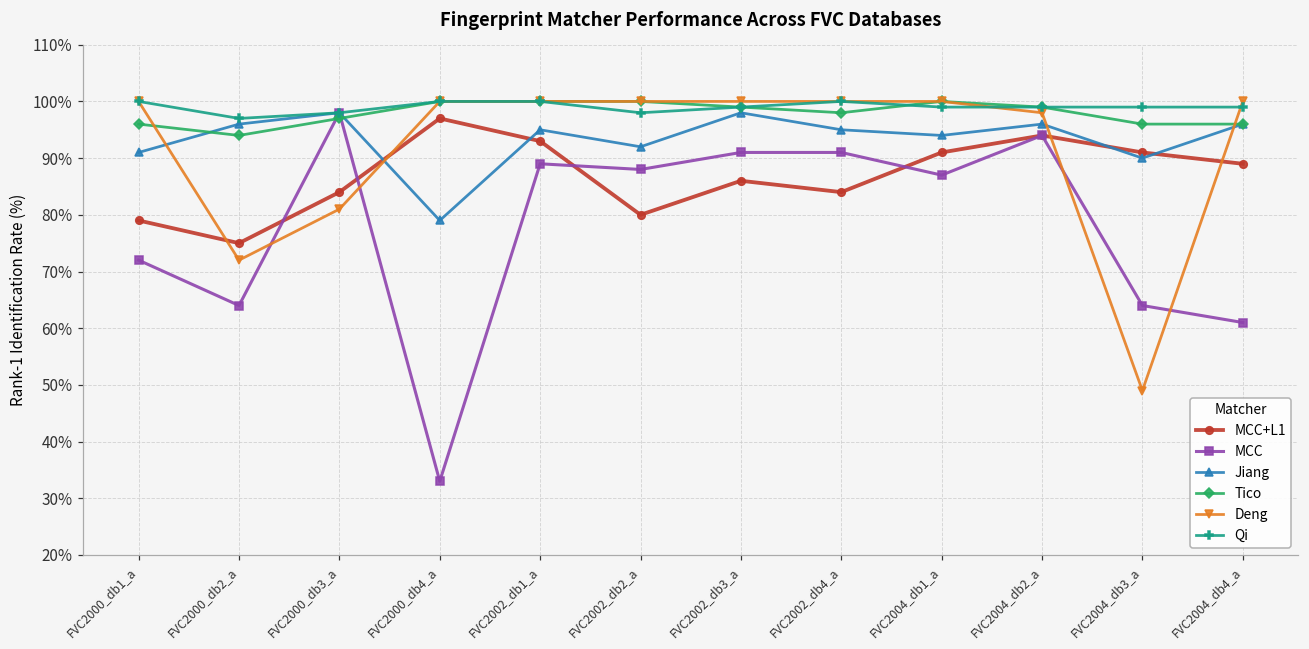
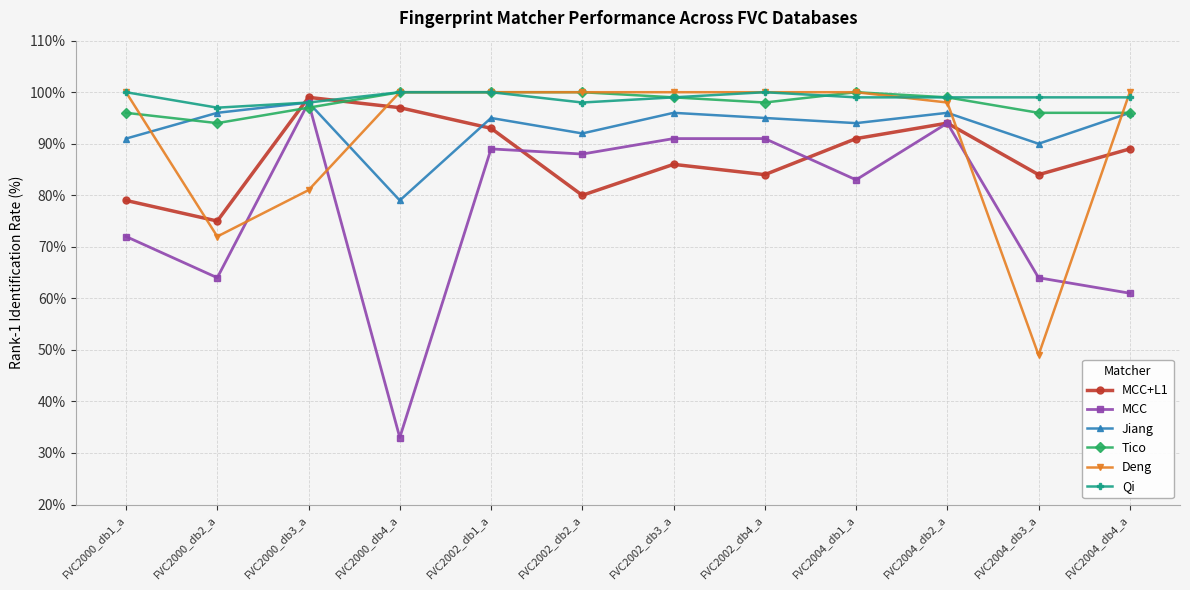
MCC+L1, FVC2000_db3_a: 84% -> 99%
Jiang, FVC2002_db3_a: 98% -> 96%
MCC, FVC2004_db1_a: 87% -> 83%
MCC+L1, FVC2004_db3_a: 91% -> 84%
